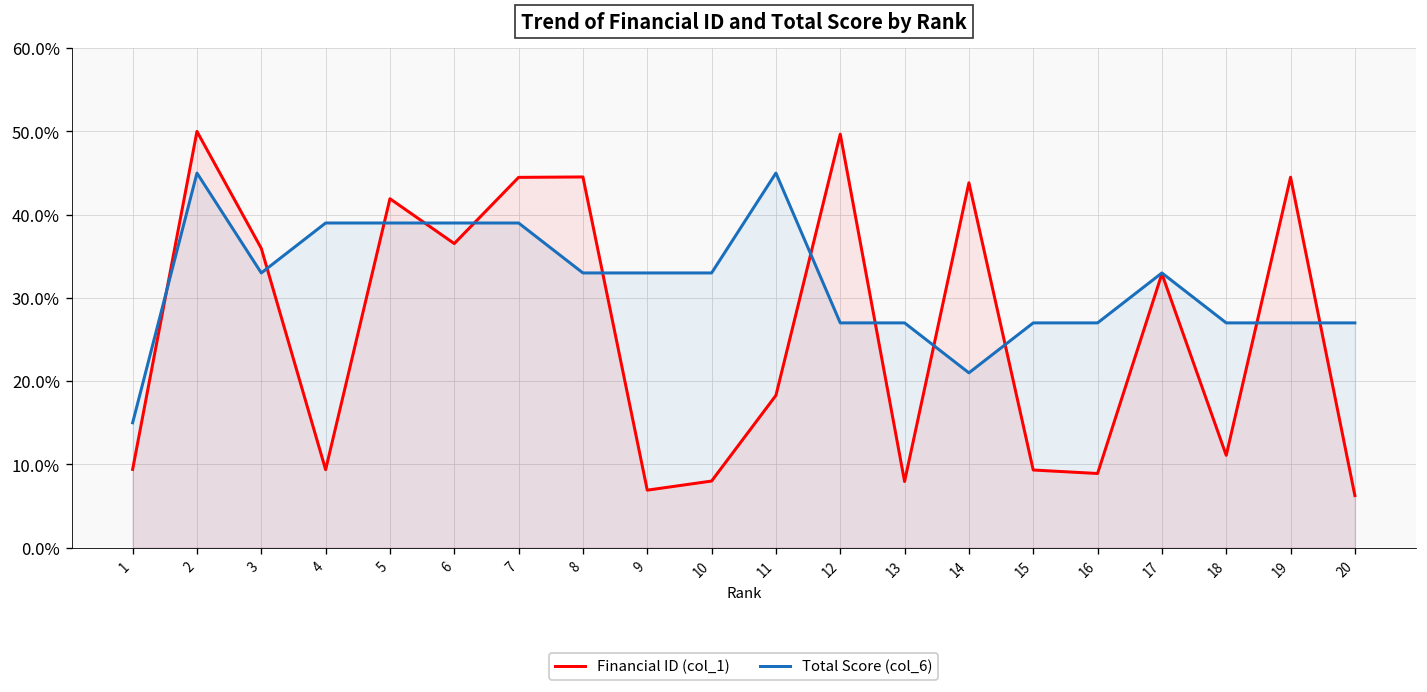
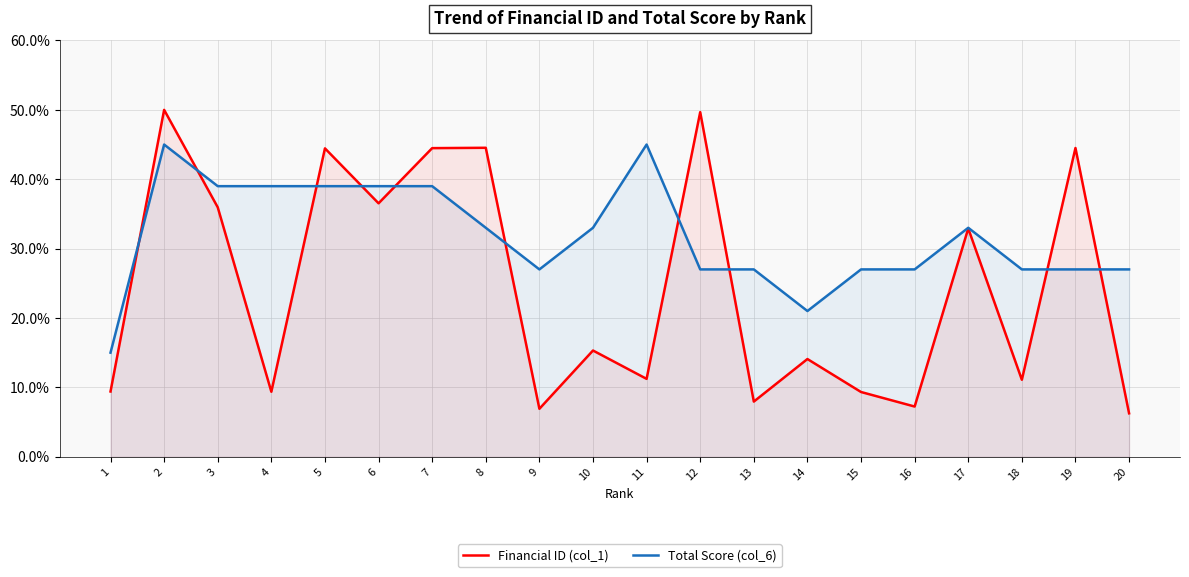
Total Score (col_6), 3: 33% -> 39%
Financial ID (col_1), 5: 42% -> 44%
Total Score (col_6), 9: 33% -> 27%
Financial ID (col_1), 10: 8% -> 15%
Financial ID (col_1), 11: 18% -> 11%
Financial ID (col_1), 14: 44% -> 14%
Financial ID (col_1), 16: 9% -> 7%
